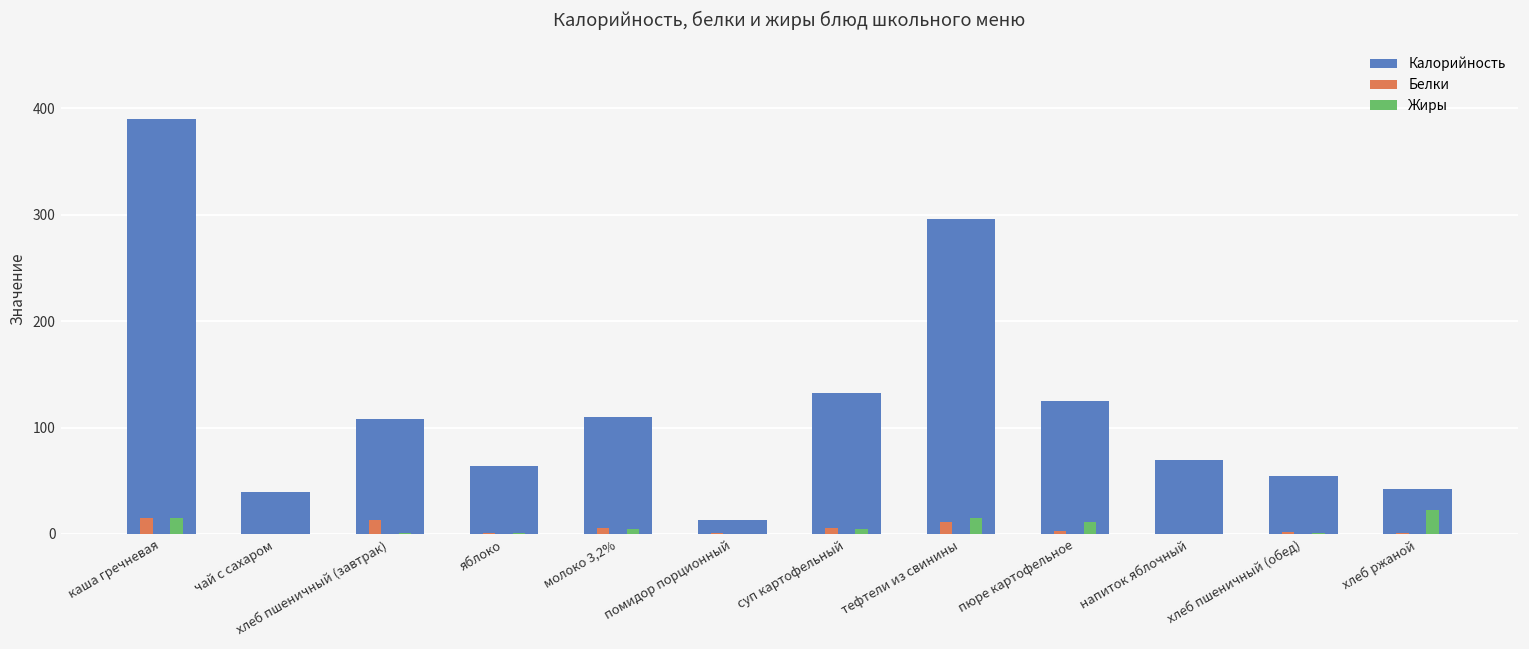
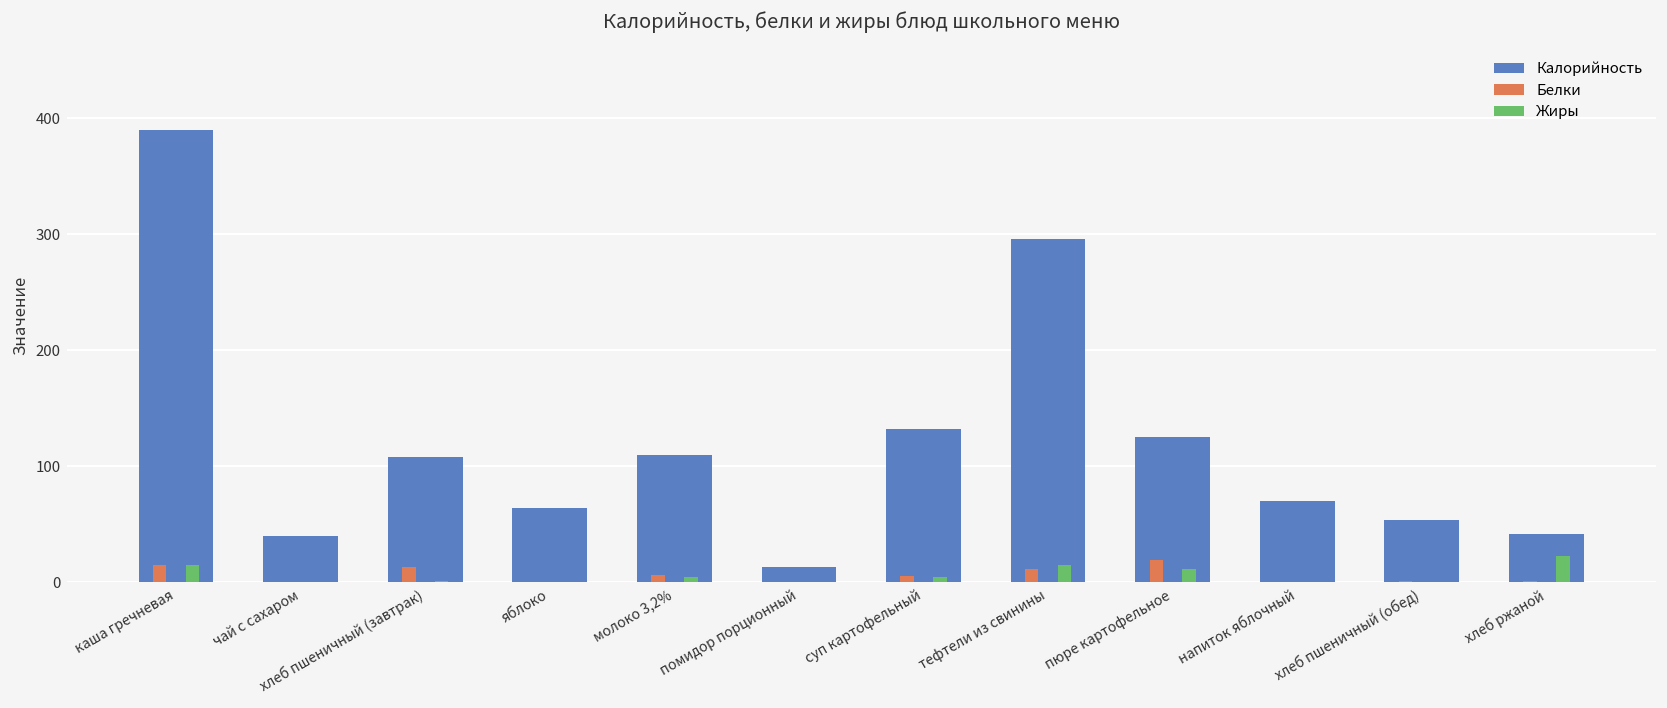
Белки, пюре картофельное: 0 -> 20
